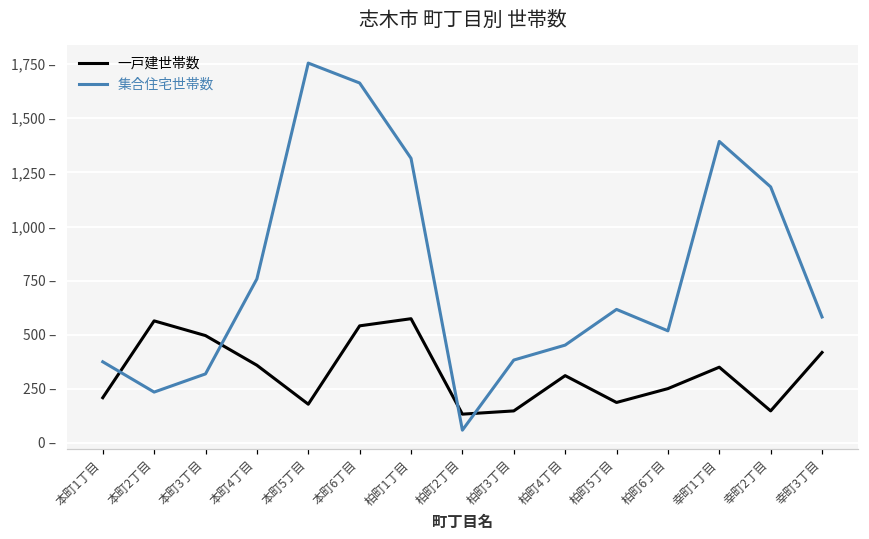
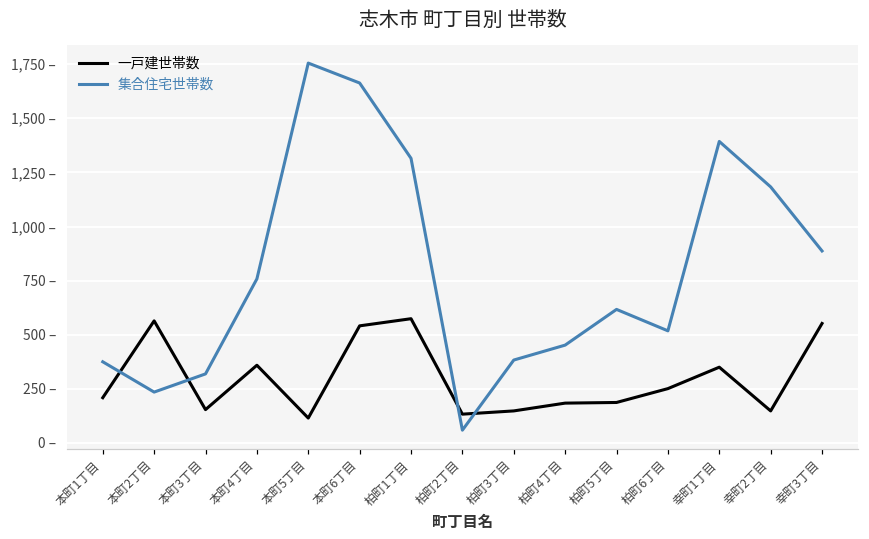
一戸建世帯数, 本町3丁目: 500 – -> 150 –
一戸建世帯数, 本町5丁目: 180 – -> 120 –
一戸建世帯数, 柏町4丁目: 310 – -> 180 –
一戸建世帯数, 幸町3丁目: 420 – -> 550 –
集合住宅世帯数, 幸町3丁目: 580 – -> 890 –
